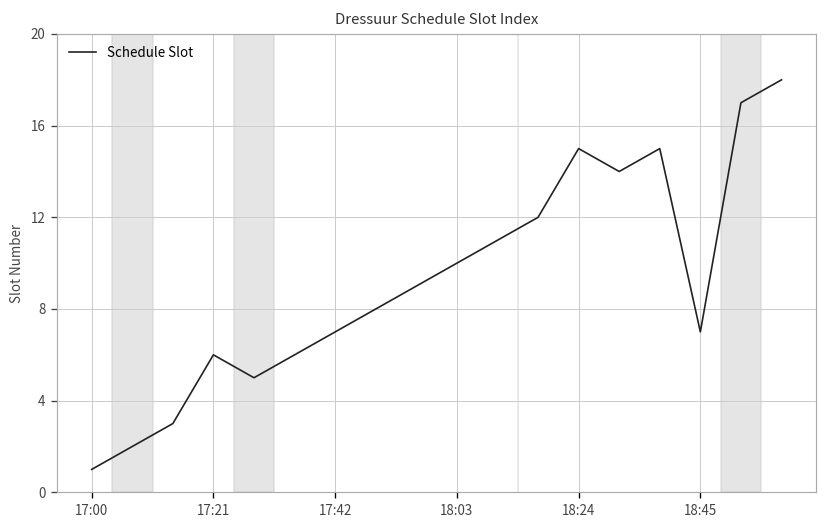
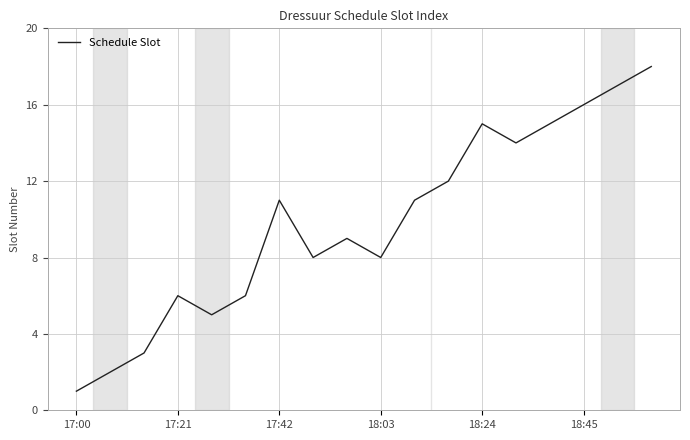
17:42: 7 -> 11
18:03: 10 -> 8
18:45: 7 -> 16
